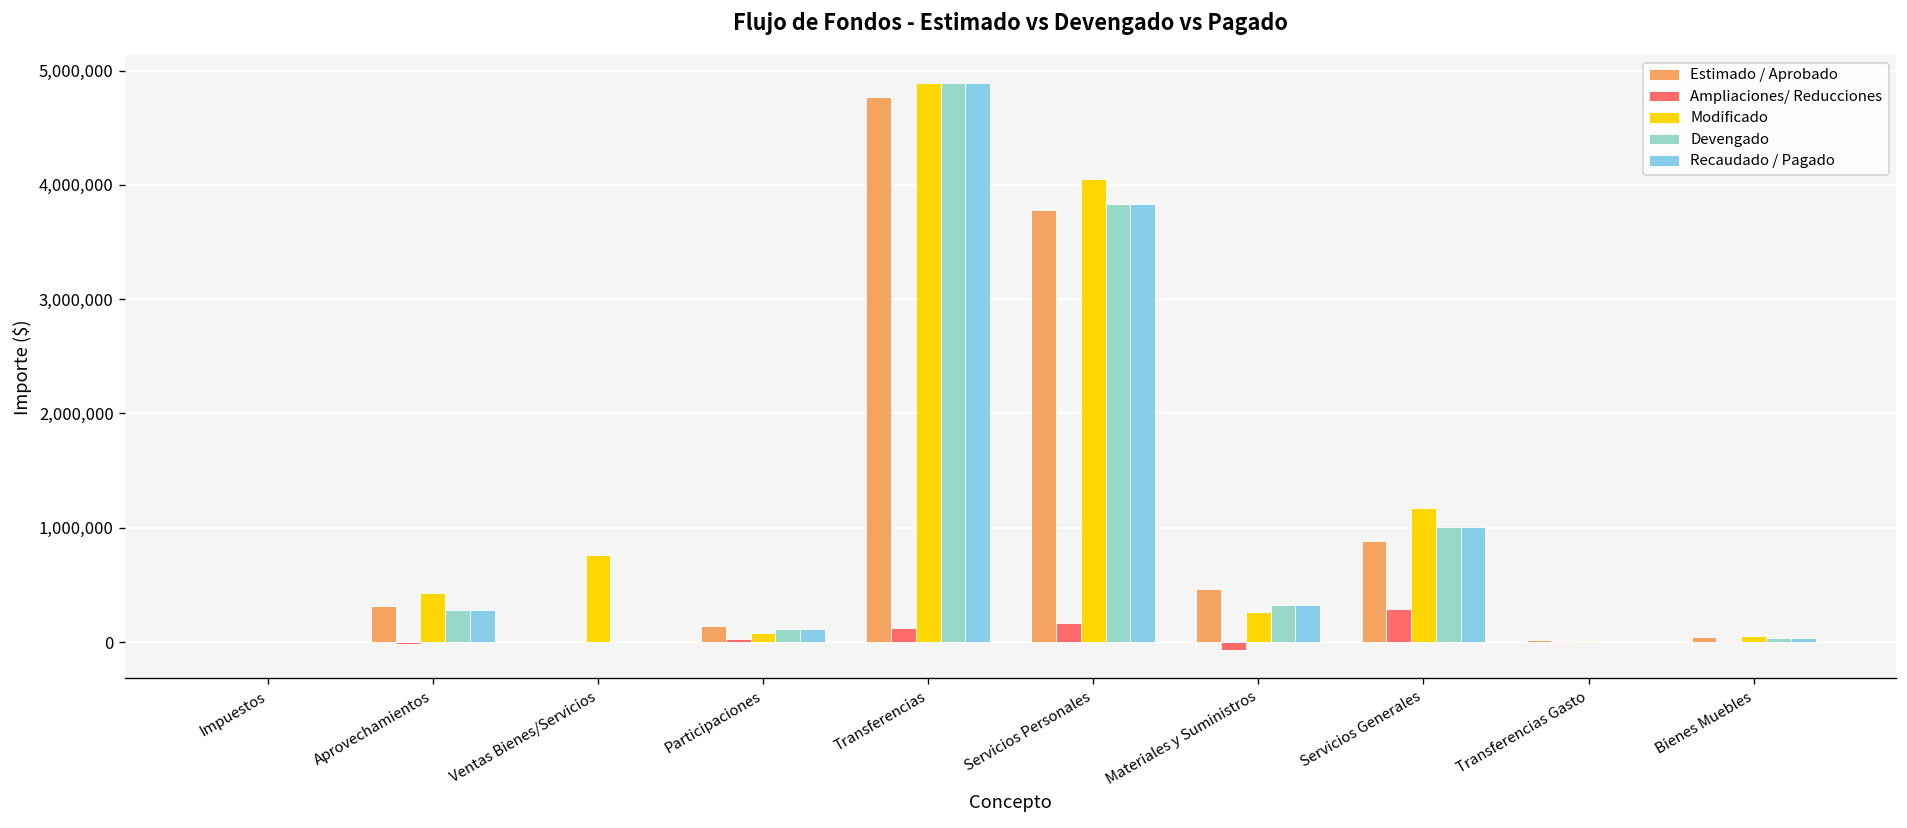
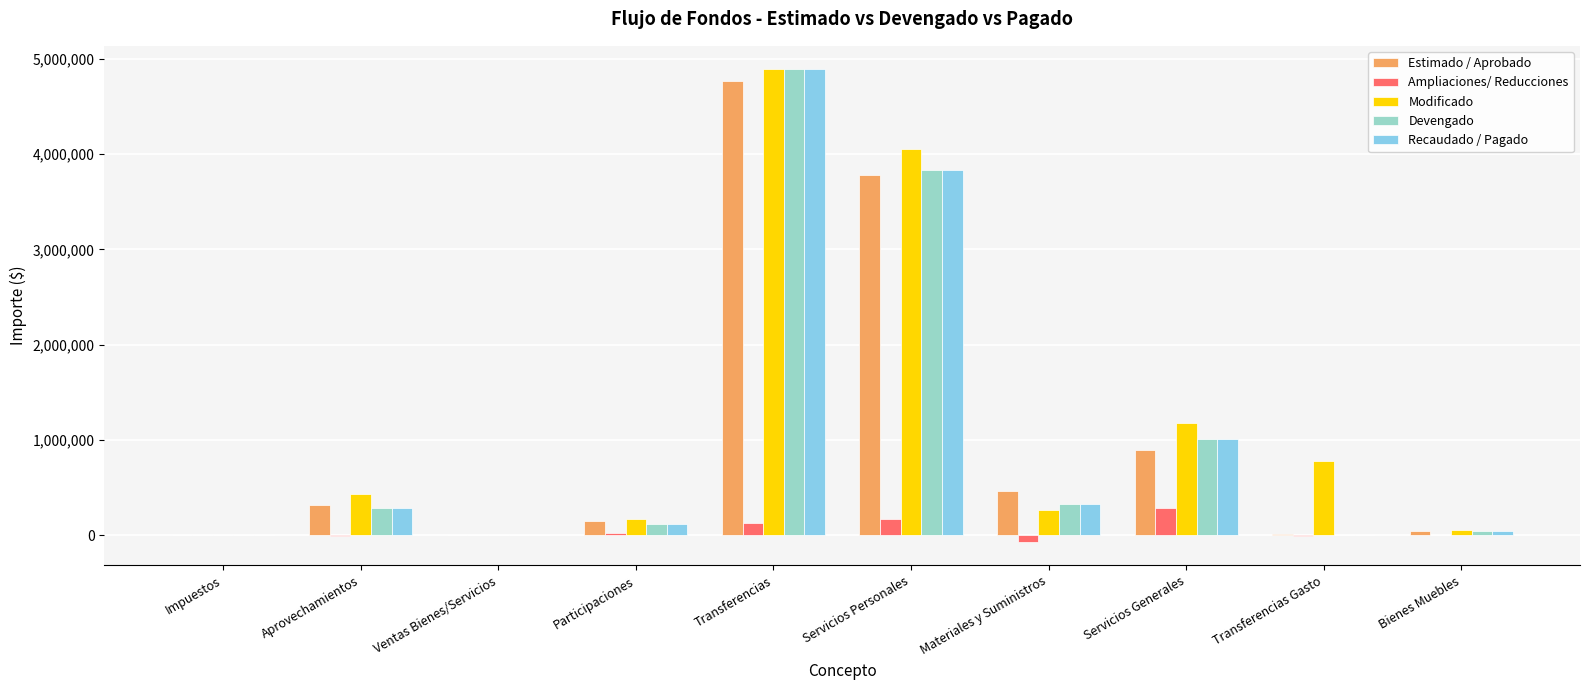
Modificado, Ventas Bienes/Servicios: 800,000 -> 0
Modificado, Participaciones: 100,000 -> 200,000
Modificado, Transferencias Gasto: 0 -> 800,000
